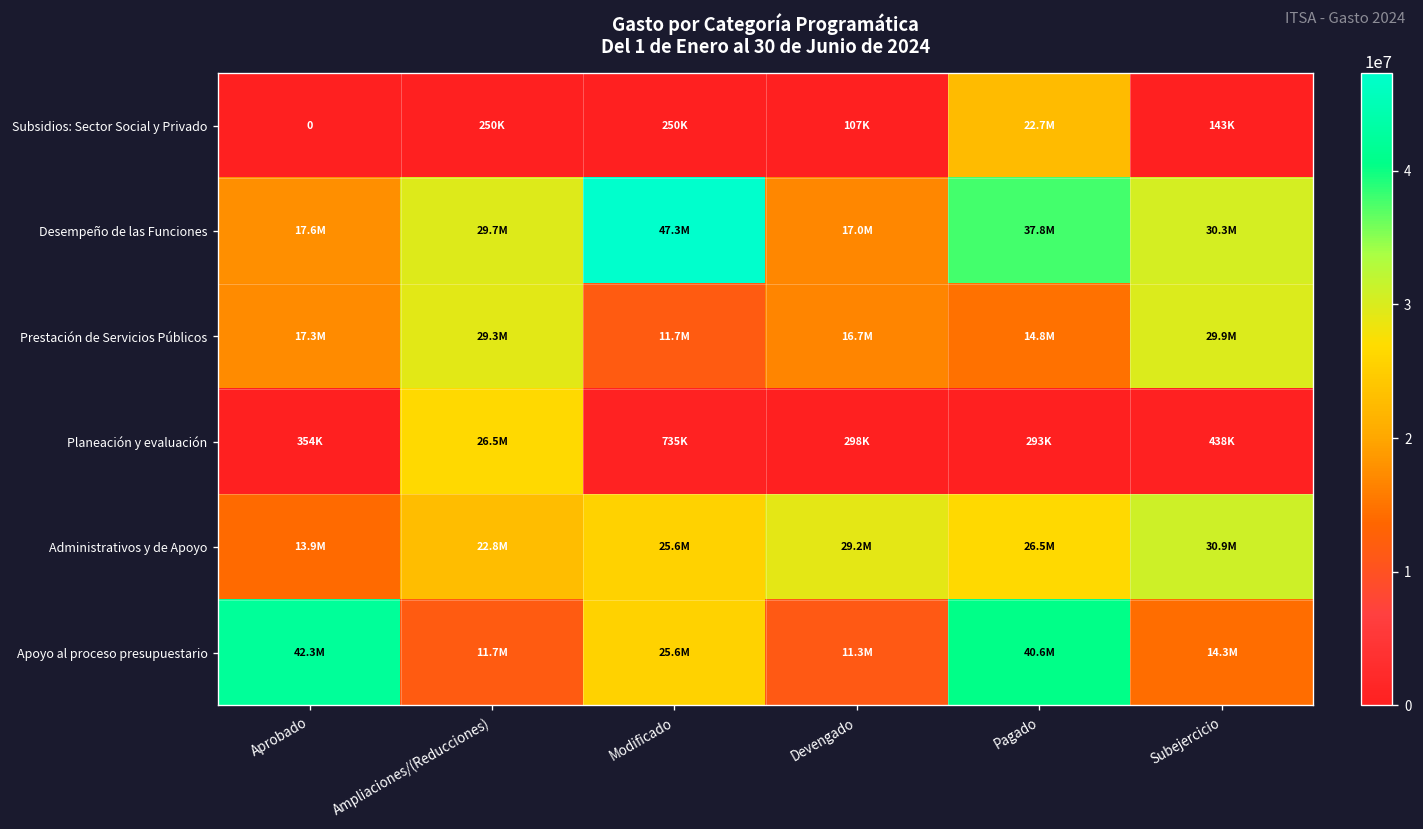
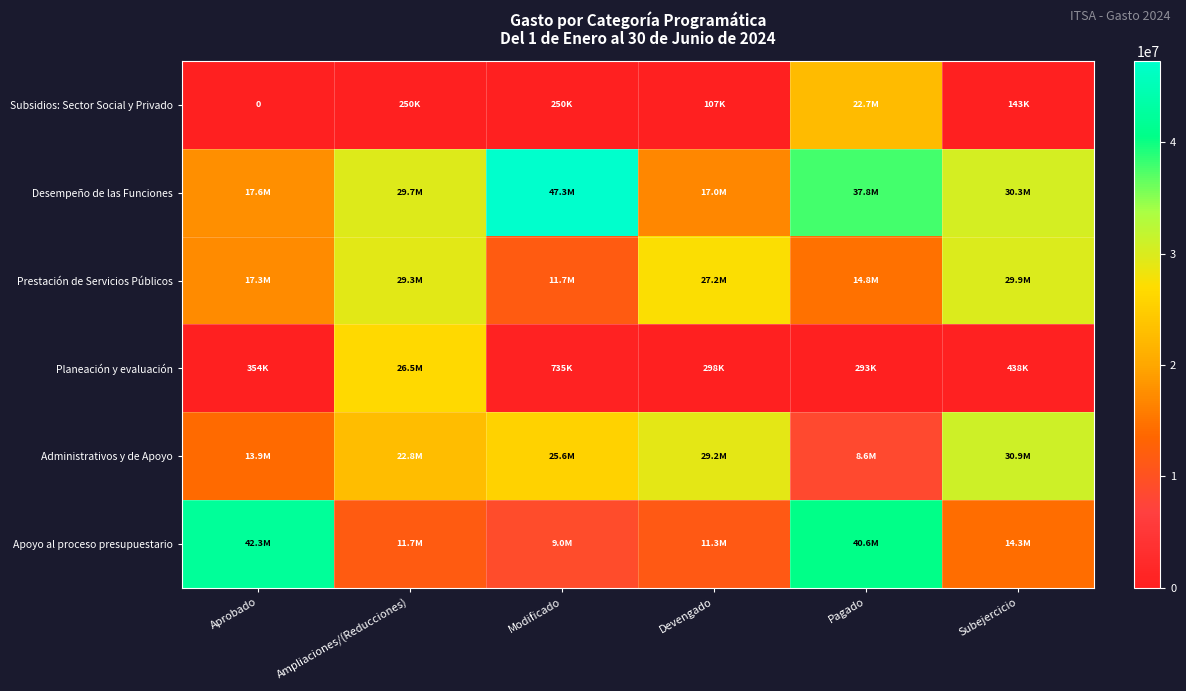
Prestación de Servicios Públicos, Devengado: 16.7M -> 27.2M
Administrativos y de Apoyo, Pagado: 26.5M -> 8.6M
Apoyo al proceso presupuestario, Modificado: 25.6M -> 9.0M
